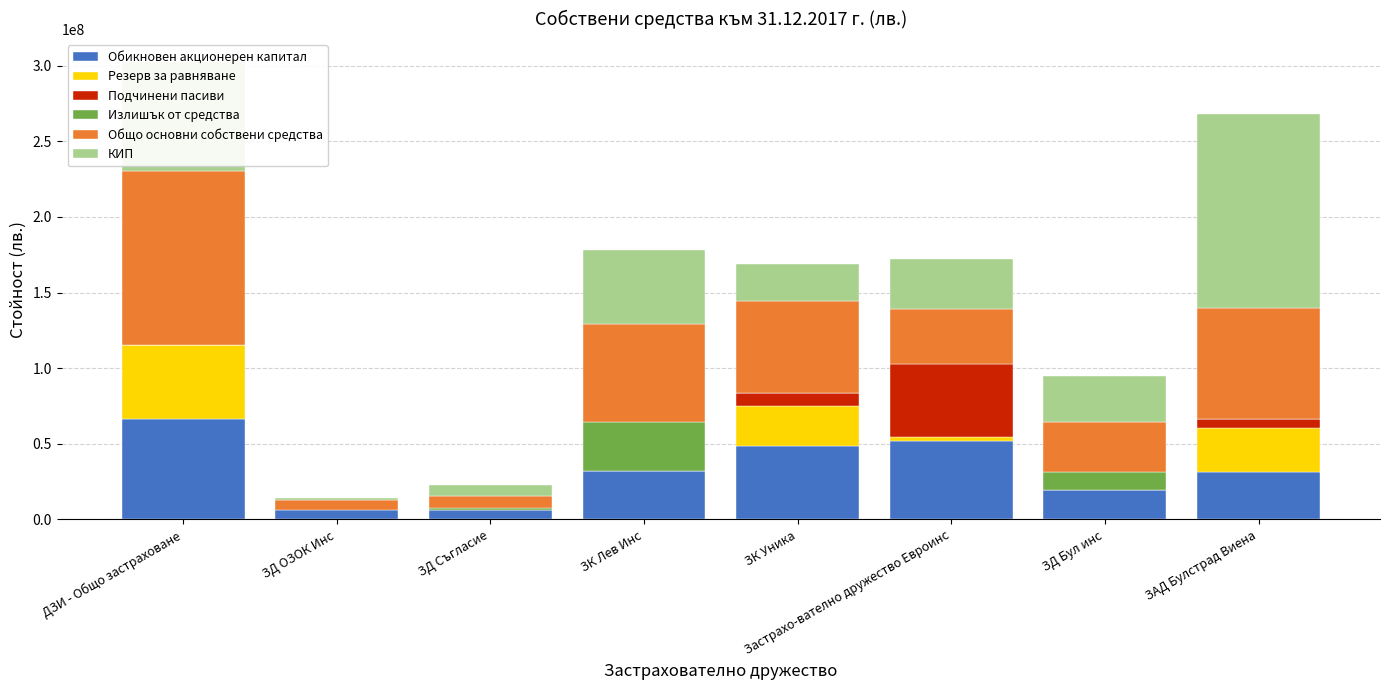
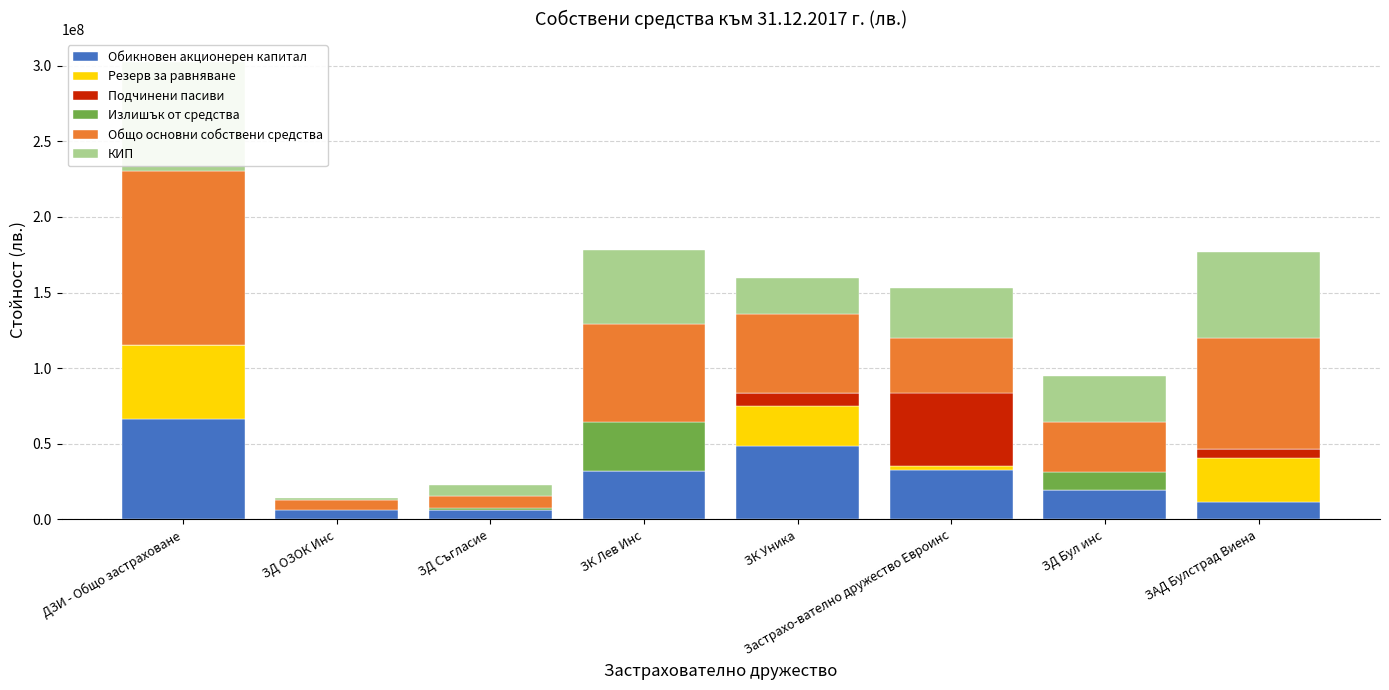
Общо основни собствени средства, ЗК Уника: 61000000 -> 52000000
Обикновен акционерен капитал, Застрахо-вателно дружество Евроинс: 52000000 -> 32000000
Обикновен акционерен капитал, ЗАД Булстрад Виена: 31000000 -> 12000000
КИП, ЗАД Булстрад Виена: 128000000 -> 57000000
